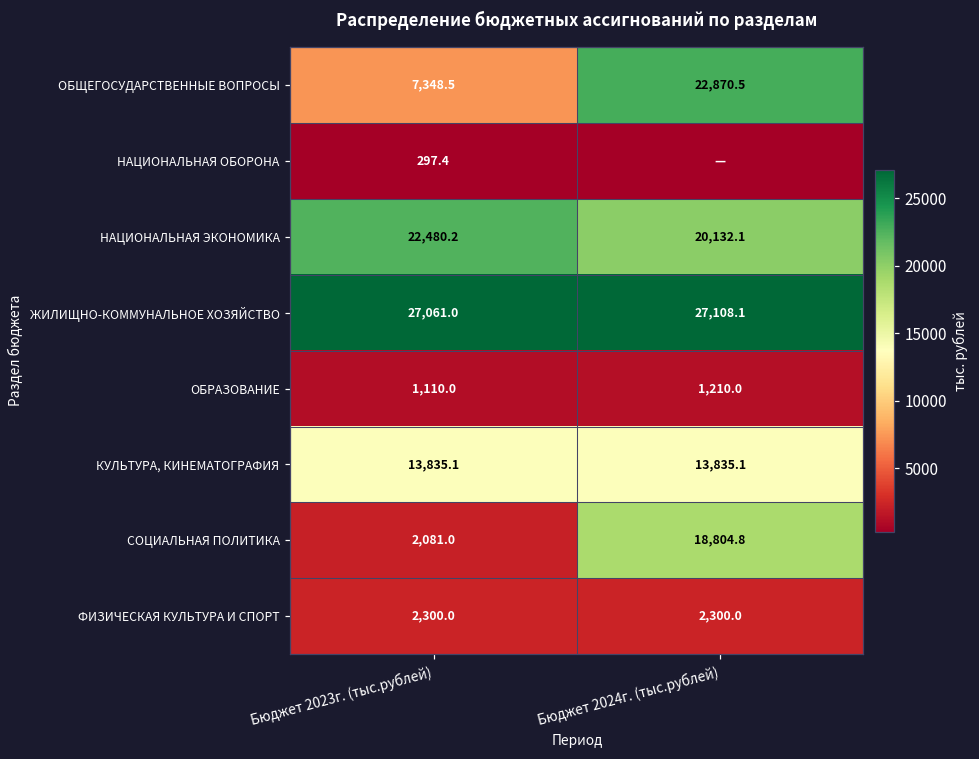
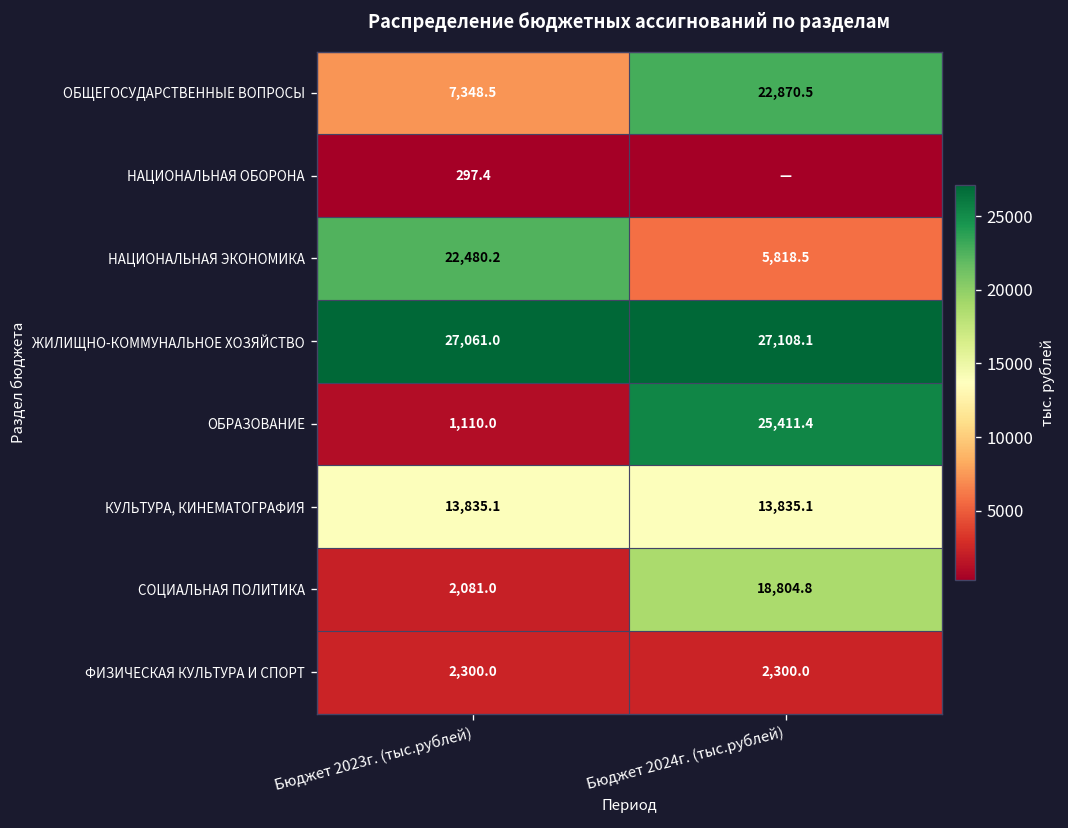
НАЦИОНАЛЬНАЯ ЭКОНОМИКА, Бюджет 2024г. (тыс.рублей): 20,132.1 -> 5,818.5
ОБРАЗОВАНИЕ, Бюджет 2024г. (тыс.рублей): 1,210.0 -> 25,411.4
